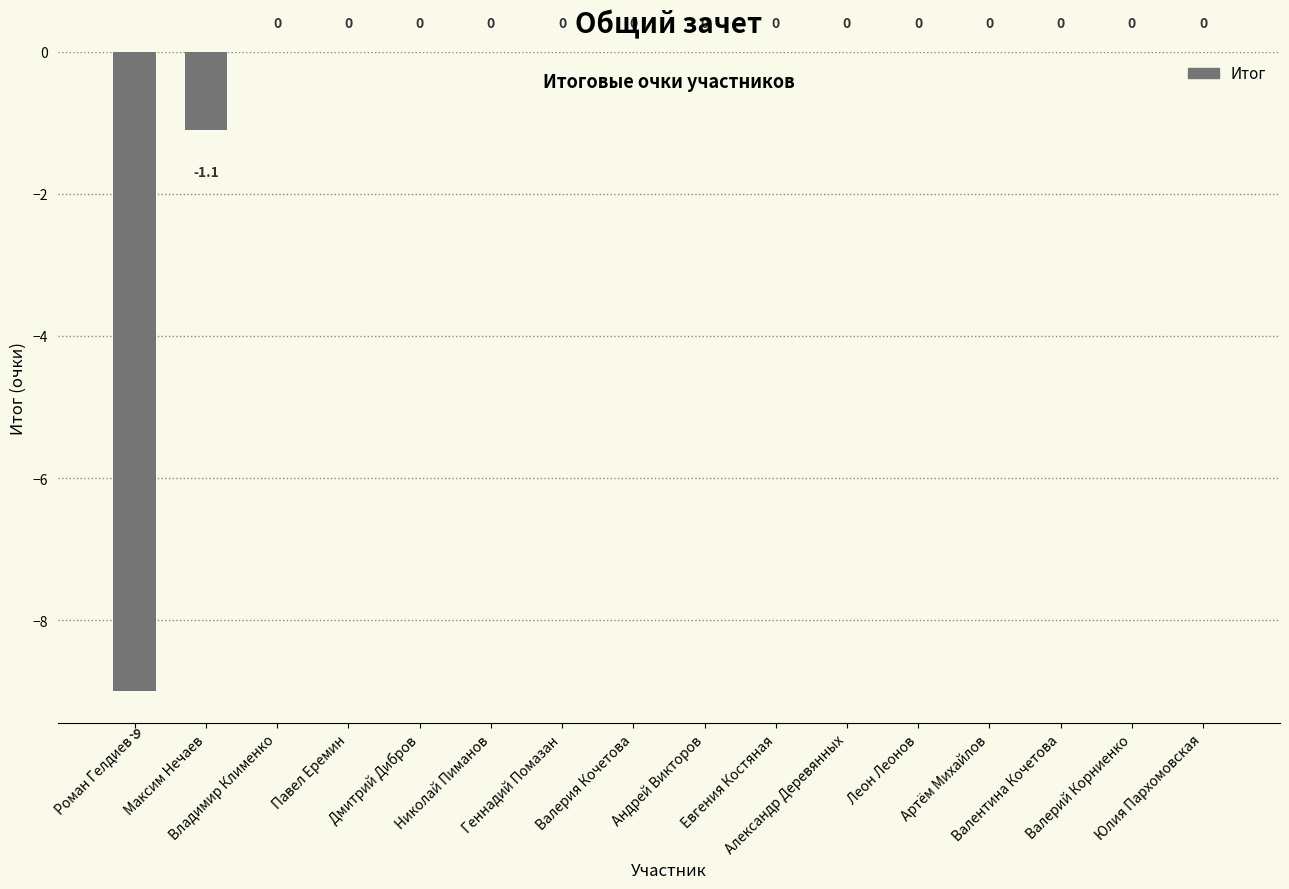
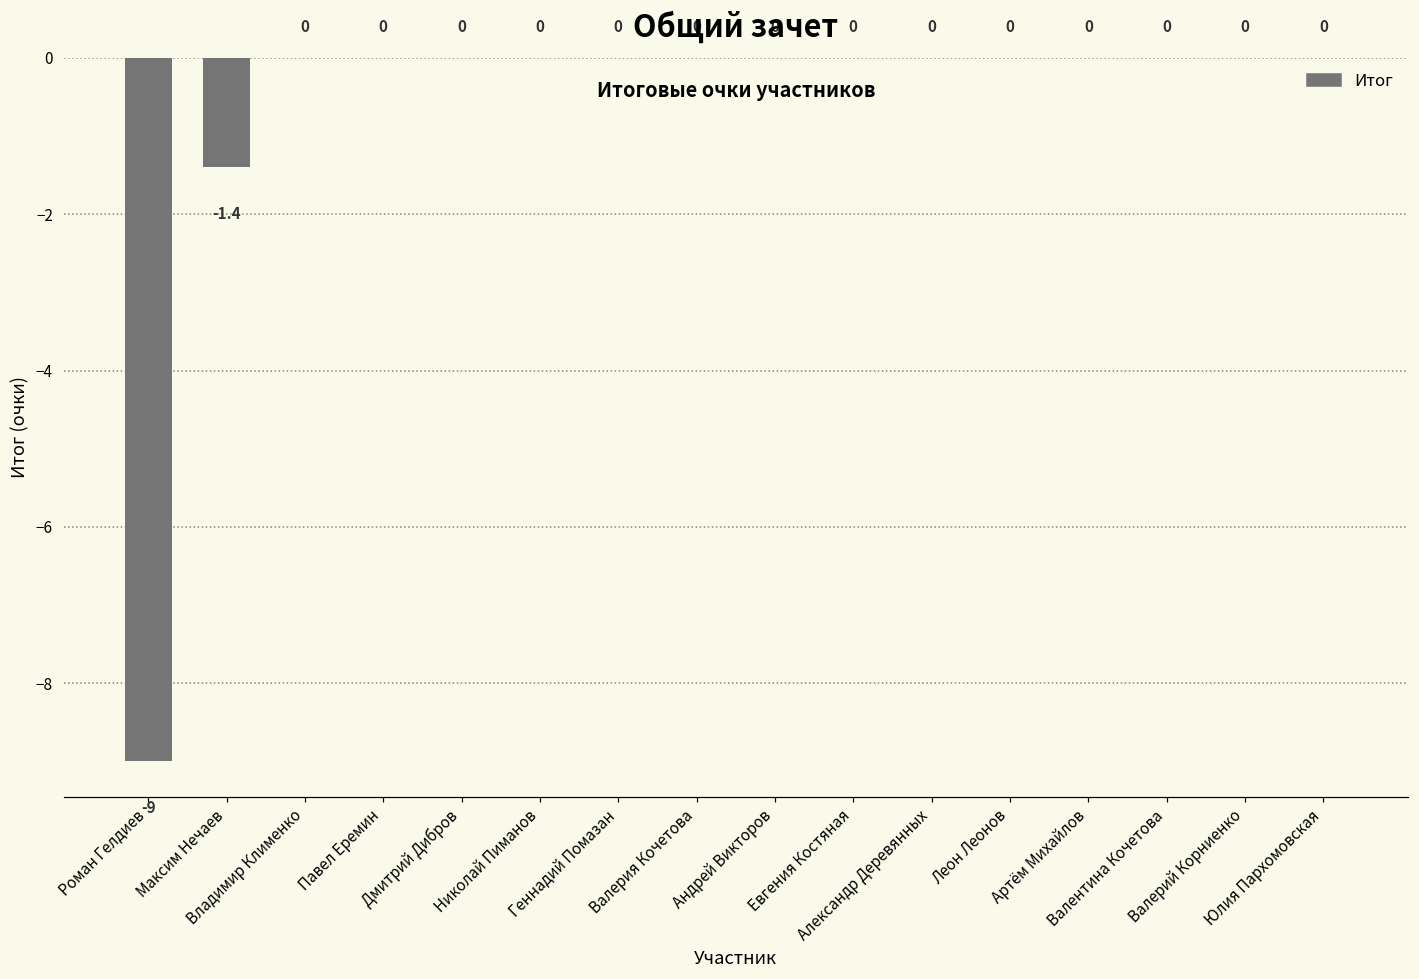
Максим Нечаев: -1.1 -> -1.4
